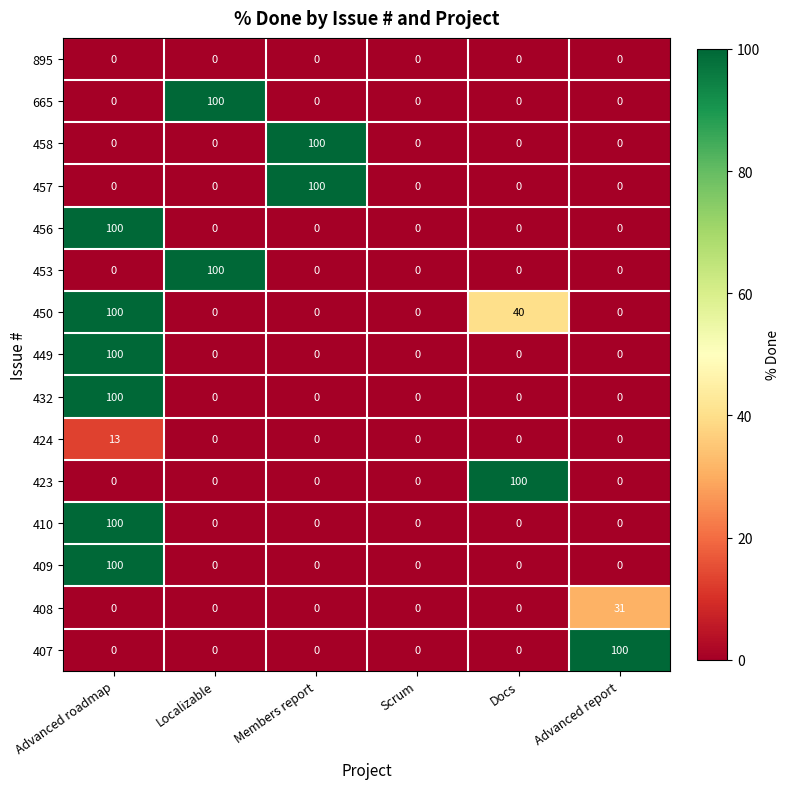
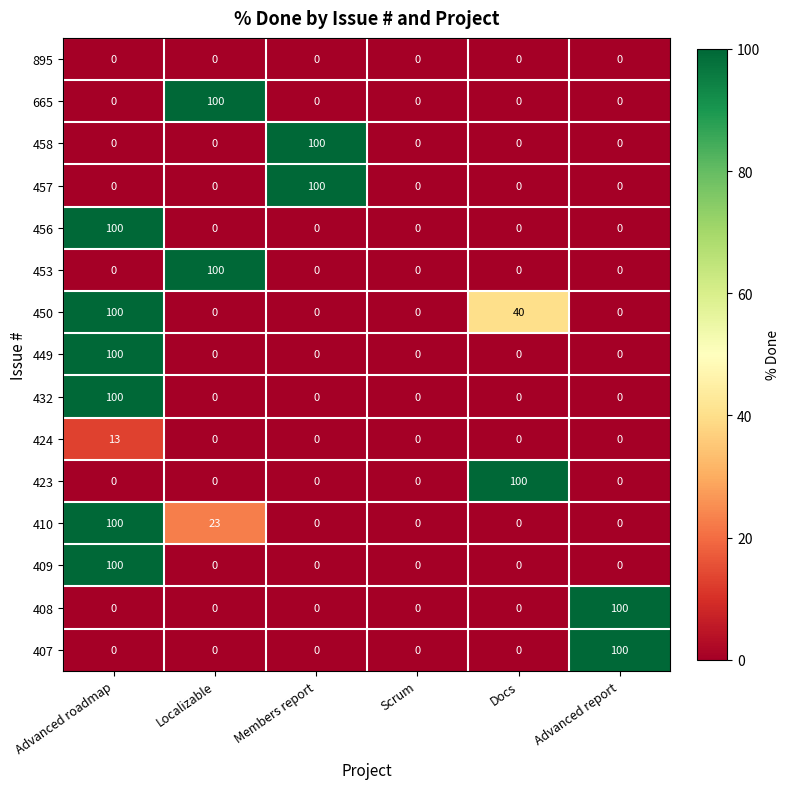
410, Localizable: 0 -> 23
408, Advanced report: 31 -> 100
